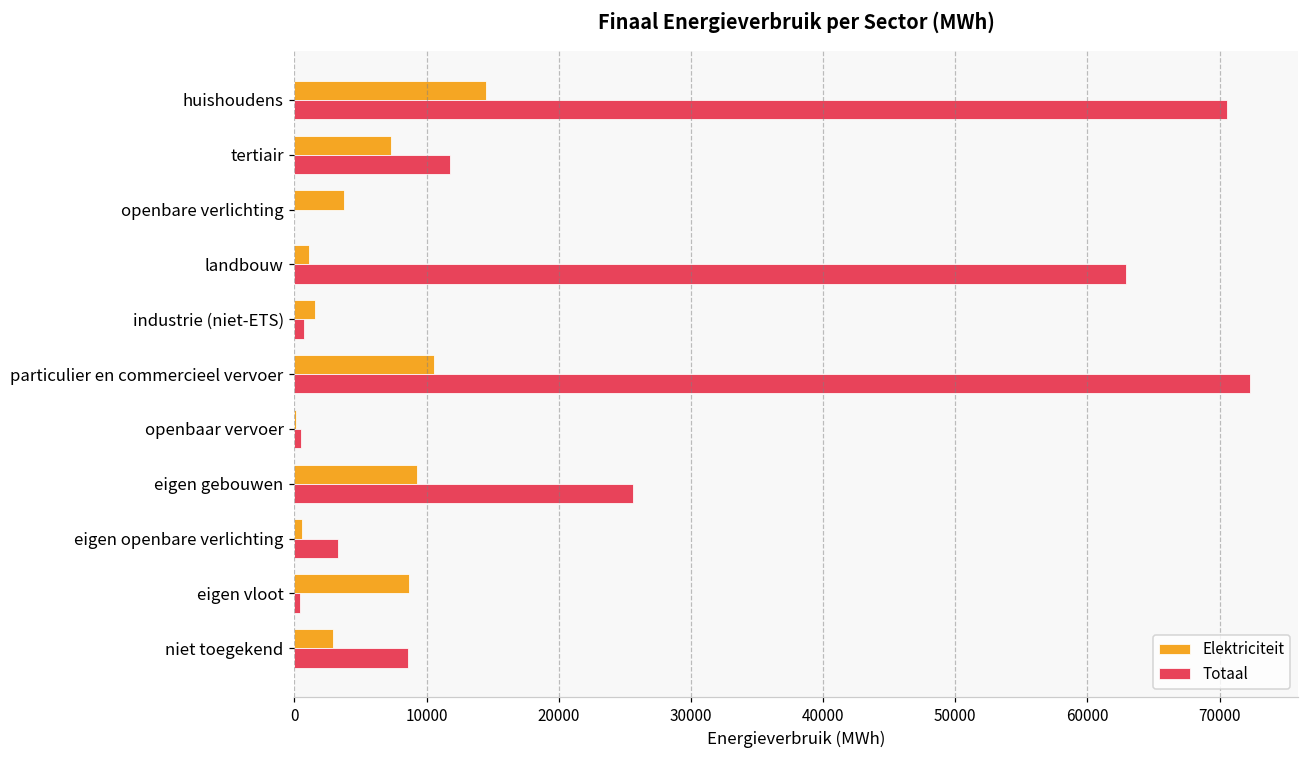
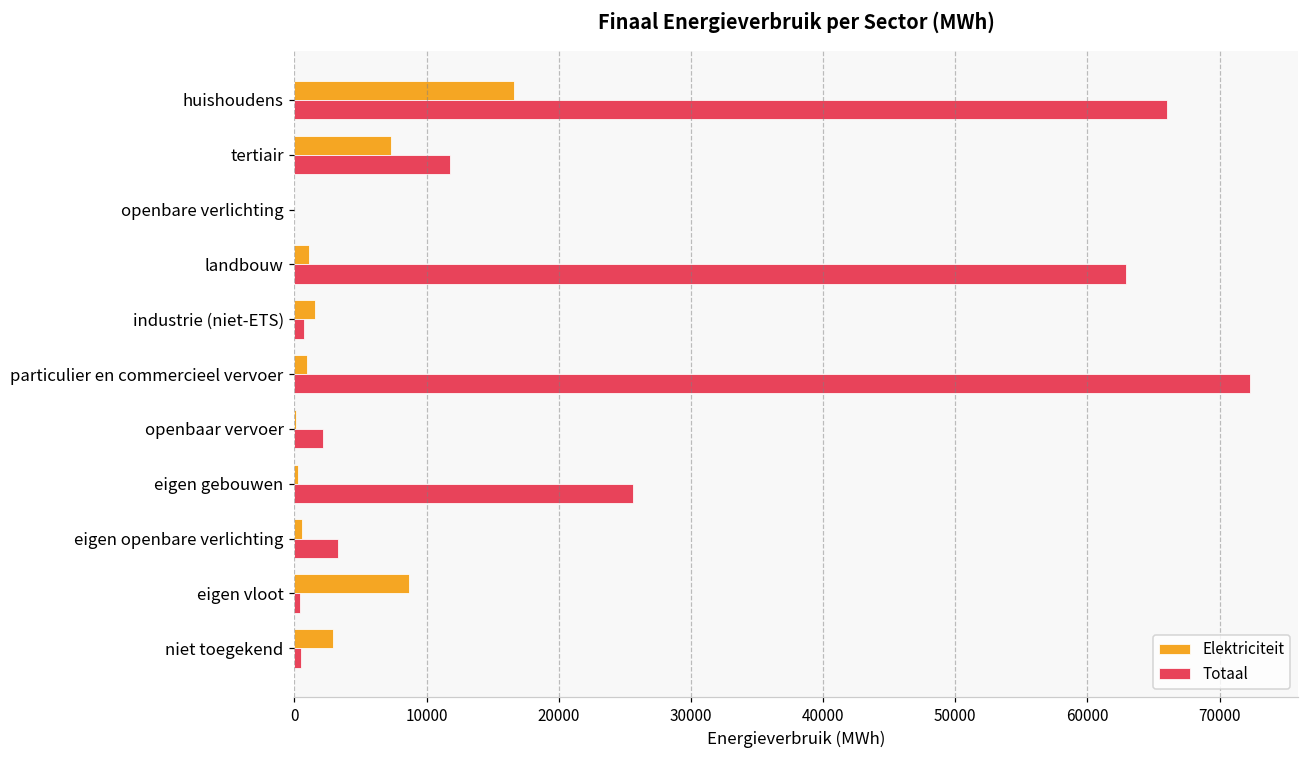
Elektriciteit, huishoudens: 14500 -> 16600
Totaal, huishoudens: 70600 -> 66000
Elektriciteit, openbare verlichting: 3700 -> 0
Elektriciteit, particulier en commercieel vervoer: 10500 -> 1000
Totaal, openbaar vervoer: 500 -> 2200
Elektriciteit, eigen gebouwen: 9300 -> 300
Totaal, niet toegekend: 8600 -> 500
